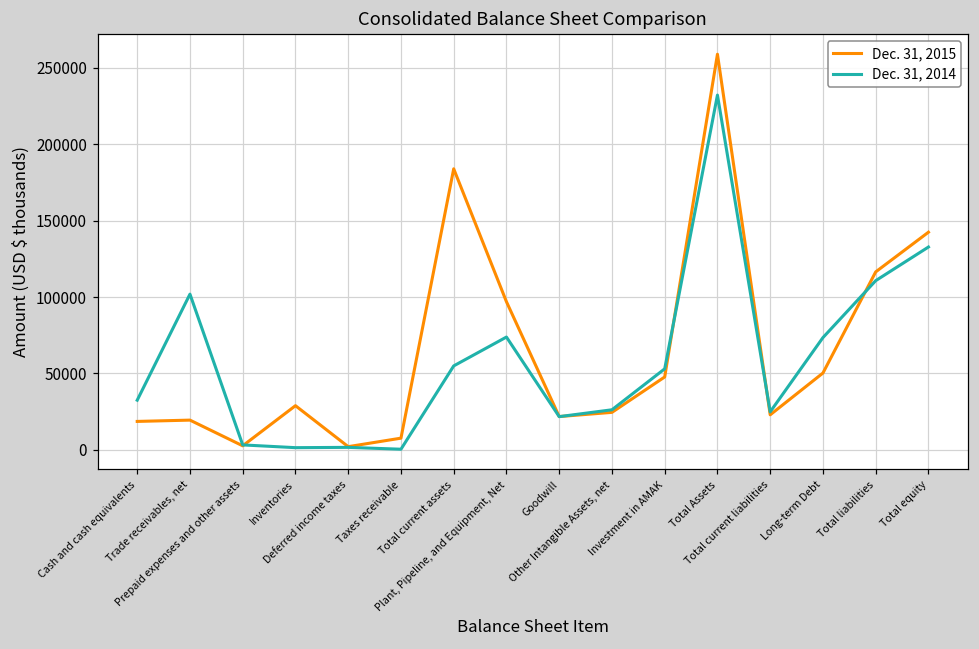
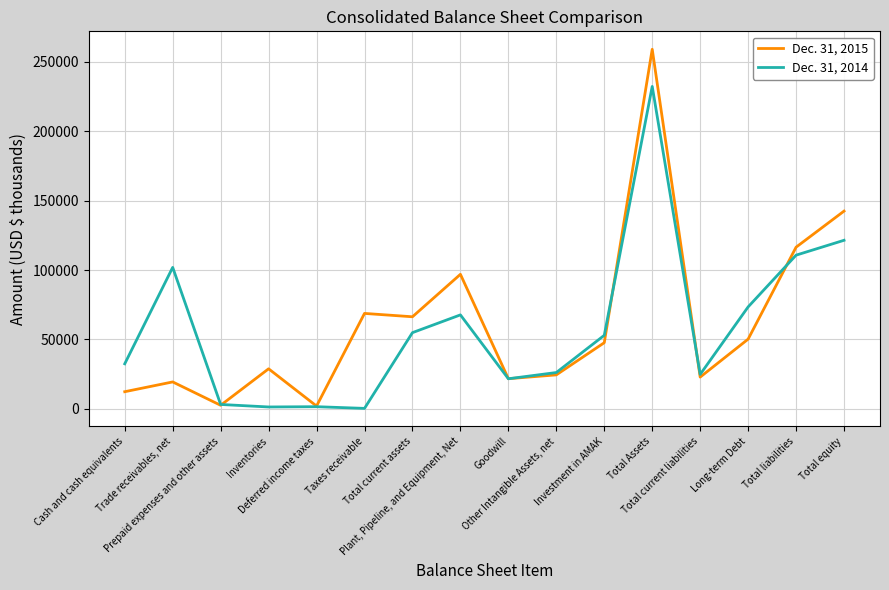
Dec. 31, 2015, Cash and cash equivalents: 19000 -> 12000
Dec. 31, 2015, Taxes receivable: 8000 -> 69000
Dec. 31, 2015, Total current assets: 184000 -> 66000
Dec. 31, 2014, Plant, Pipeline, and Equipment, Net: 74000 -> 68000
Dec. 31, 2014, Total equity: 133000 -> 121000
